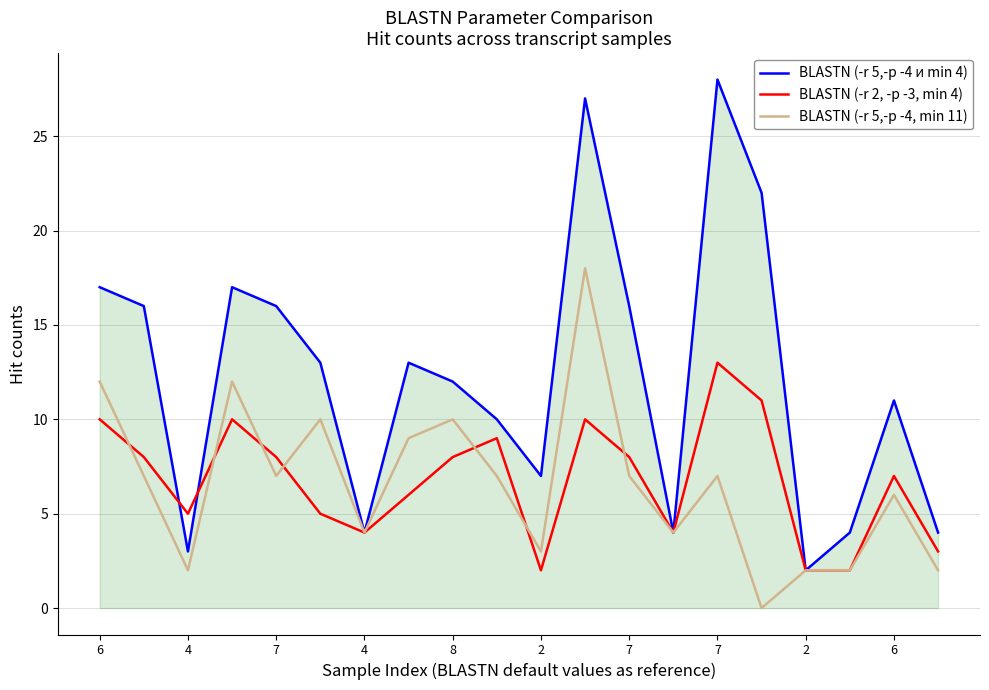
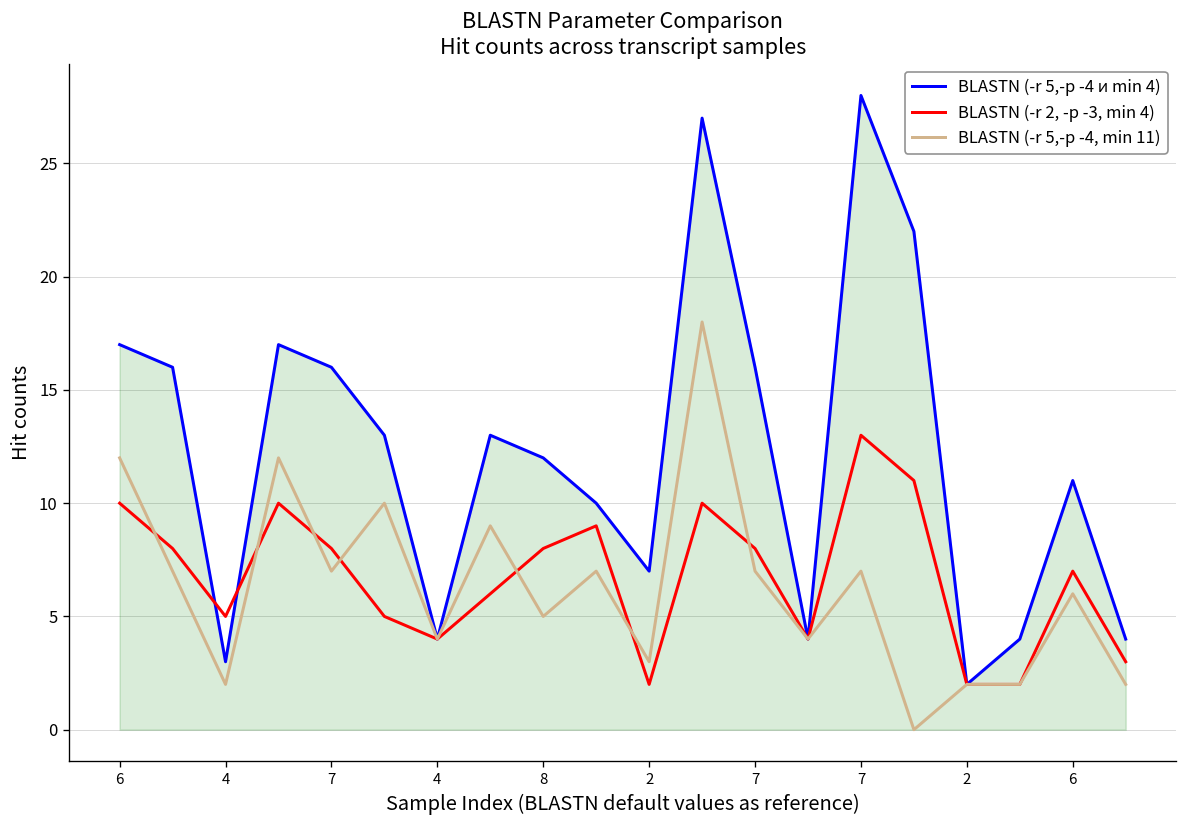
BLASTN (-r 5,-p -4, min 11), 8: 10 -> 5
